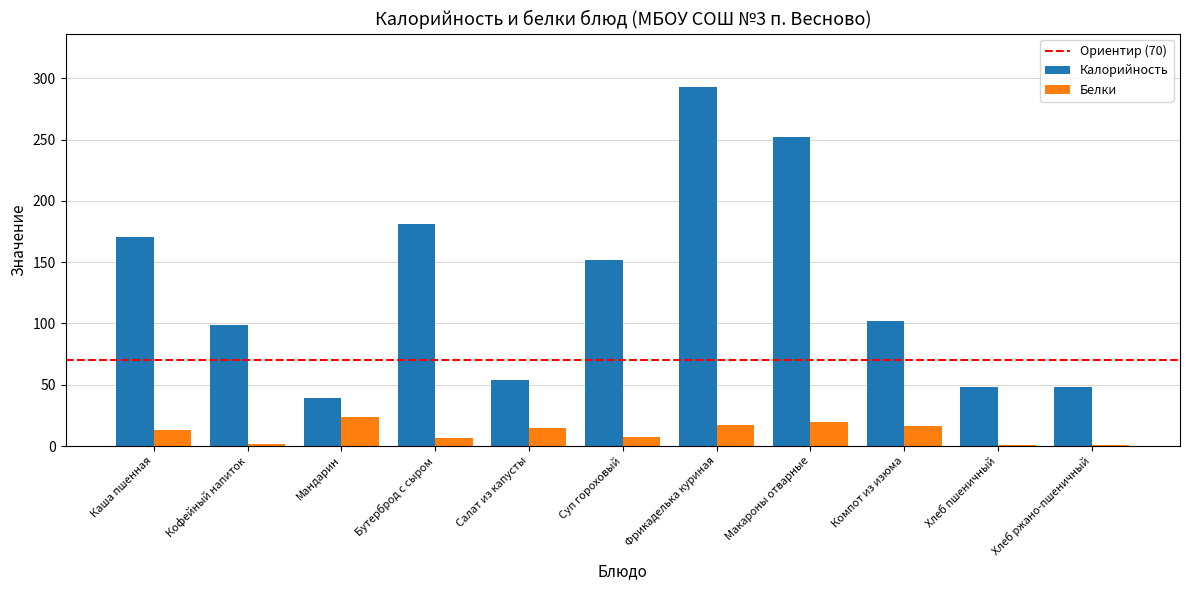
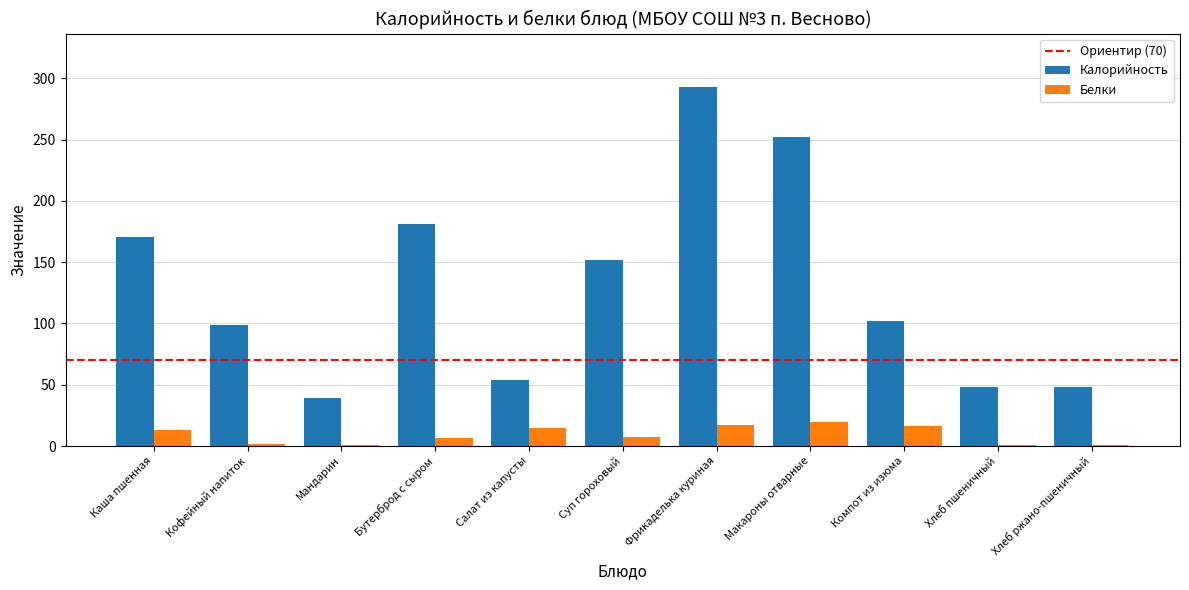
Белки, Мандарин: 24 -> 1
